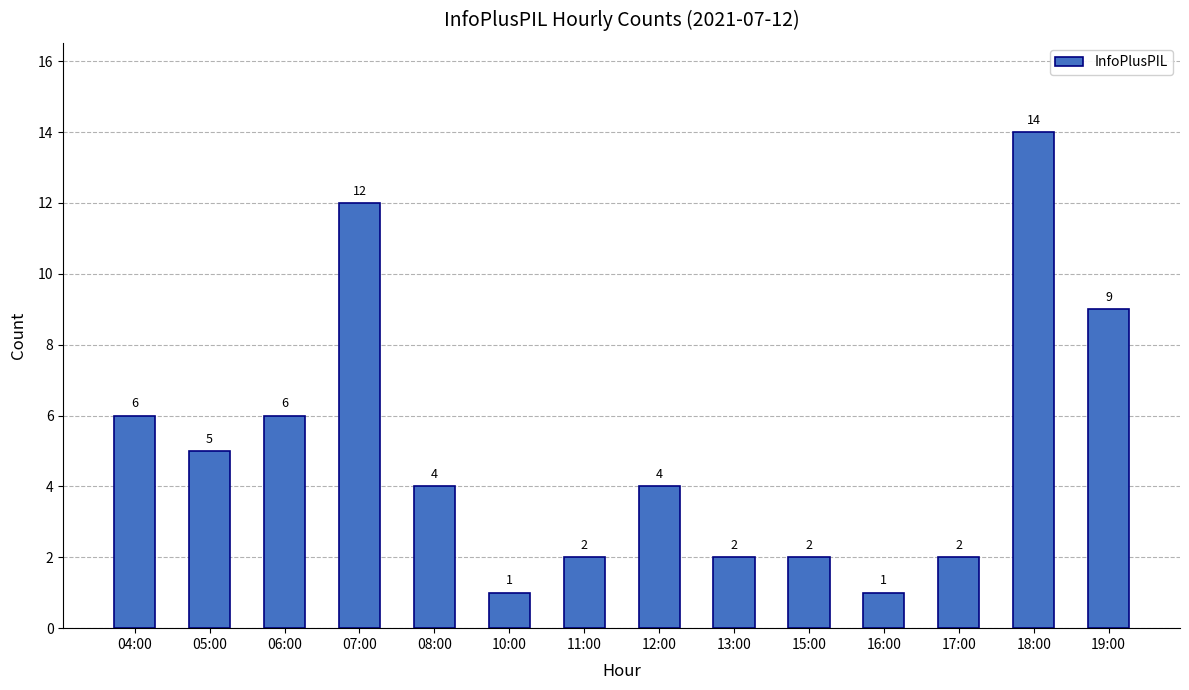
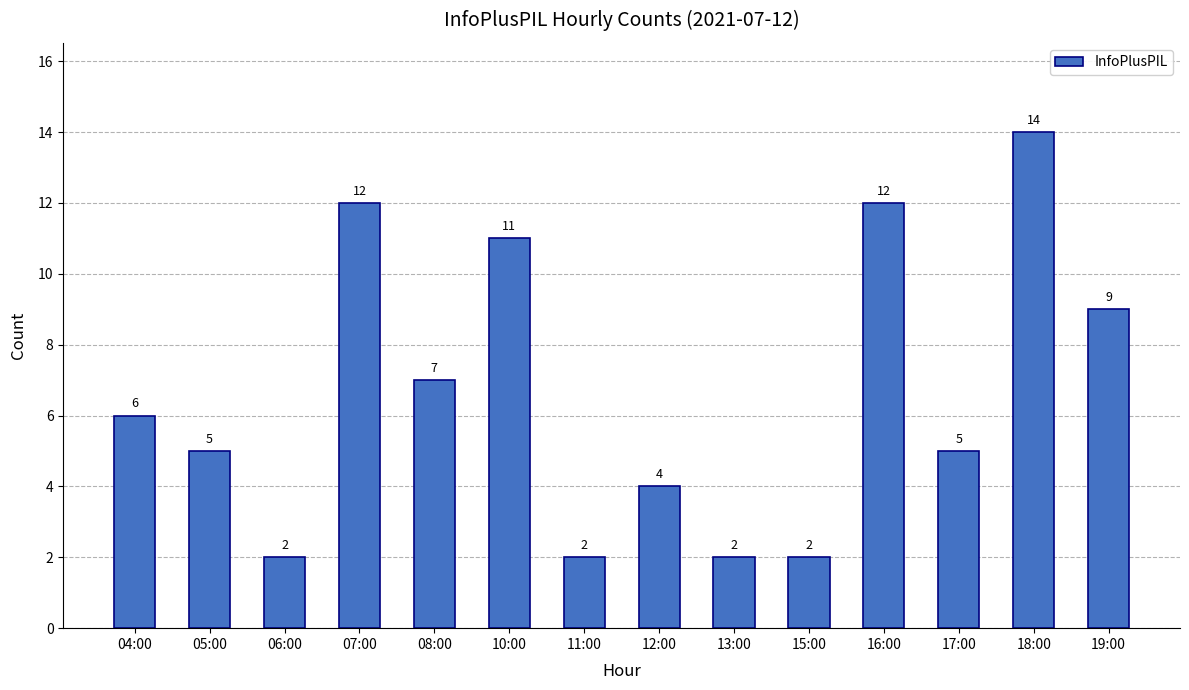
06:00: 6 -> 2
08:00: 4 -> 7
10:00: 1 -> 11
16:00: 1 -> 12
17:00: 2 -> 5
